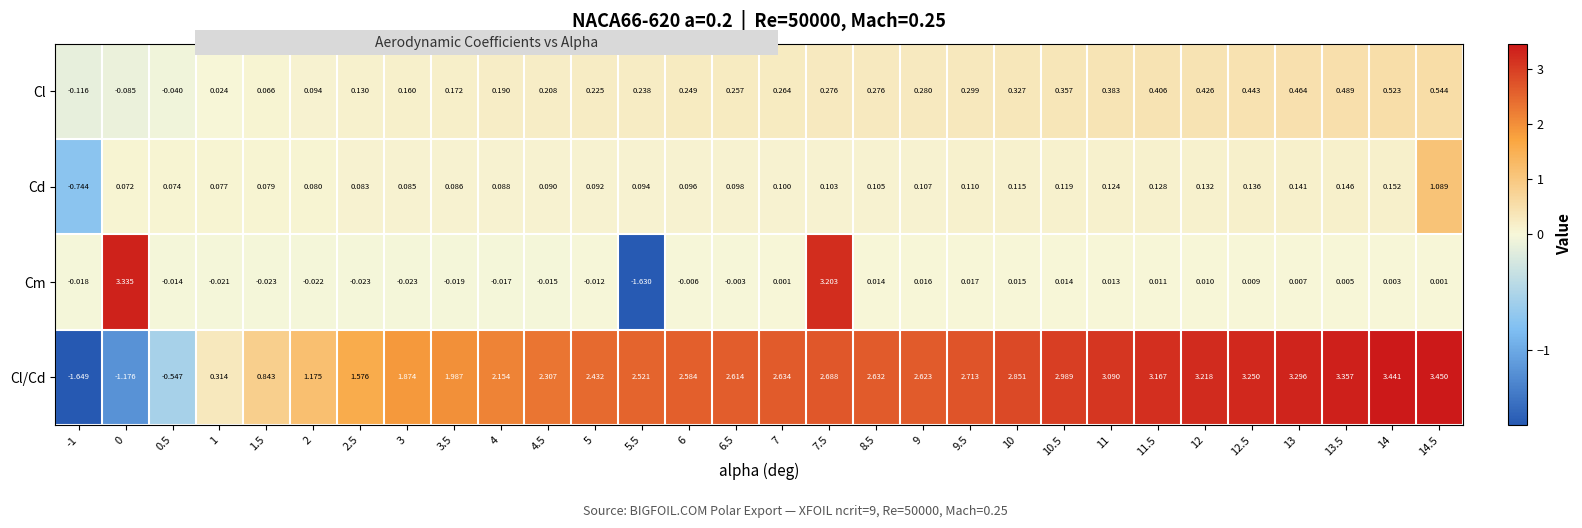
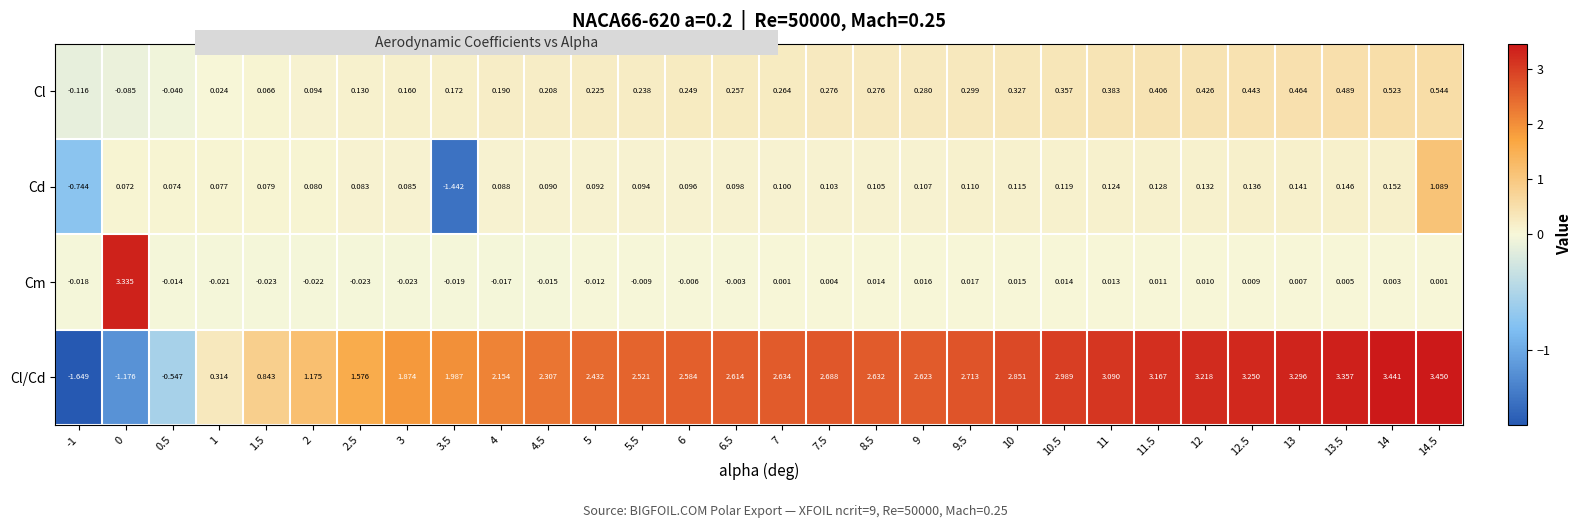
Cd, 3.5: 0.086 -> -1.442
Cm, 5.5: -1.630 -> -0.009
Cm, 7.5: 3.203 -> 0.004
